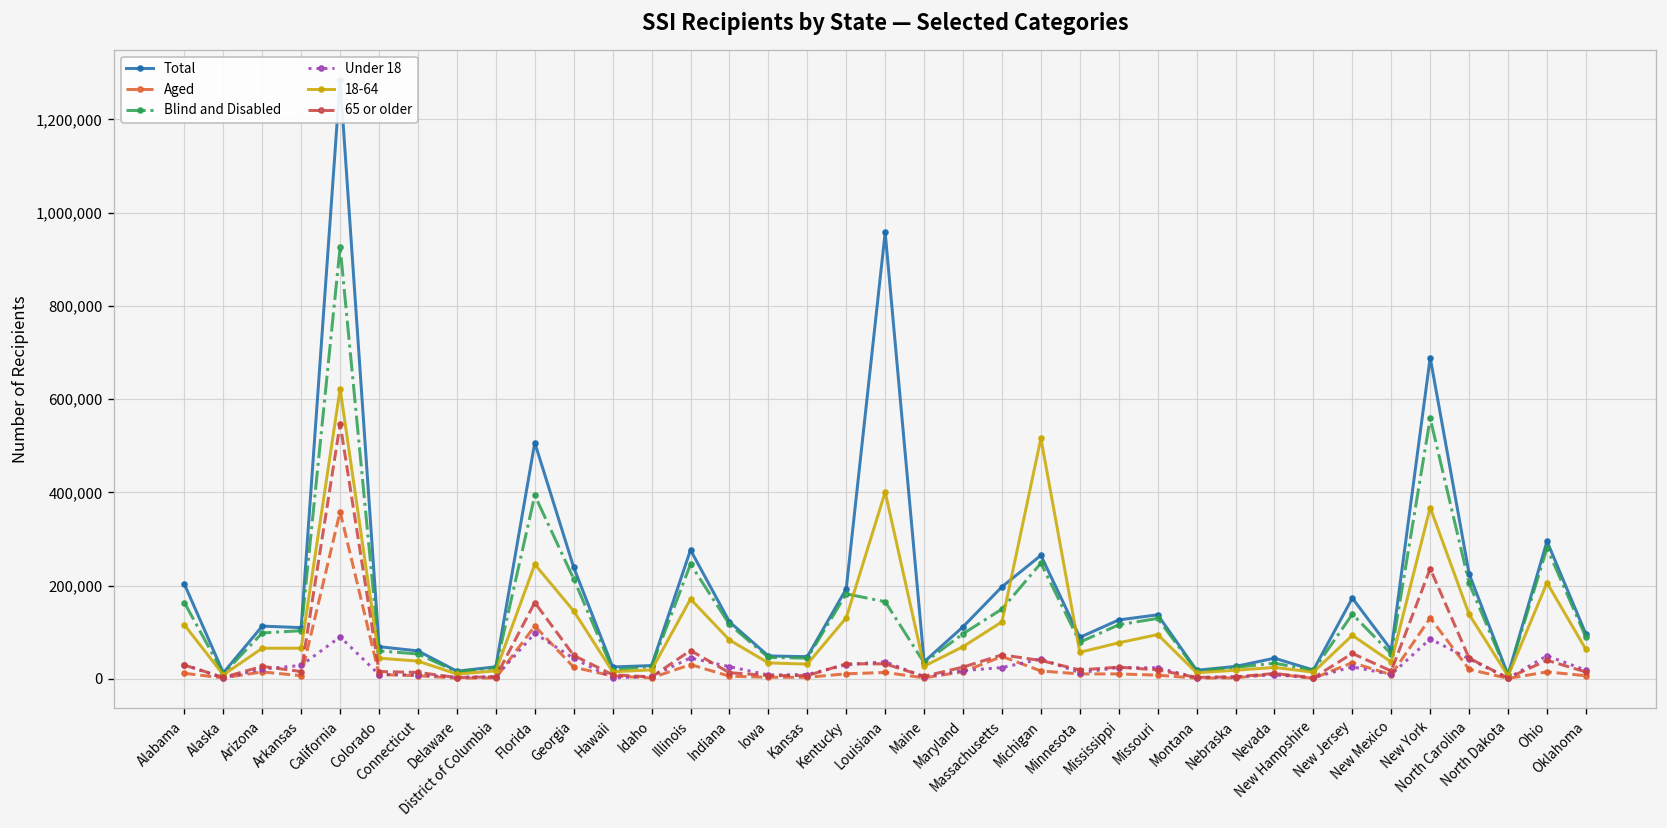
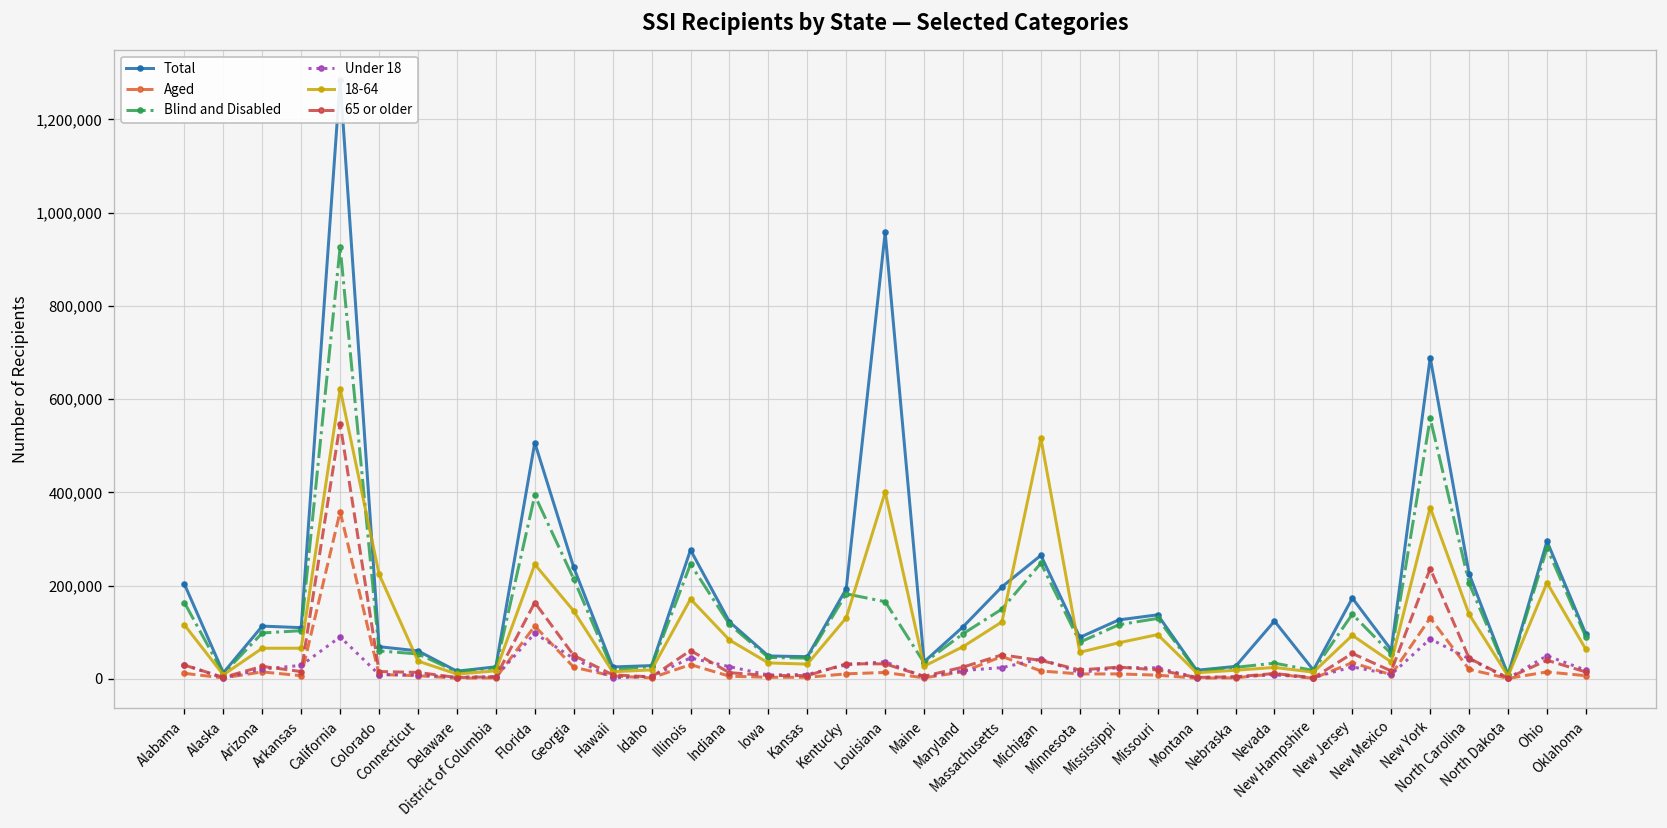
18-64, Colorado: 40,000 -> 220,000
Total, Nevada: 40,000 -> 120,000
